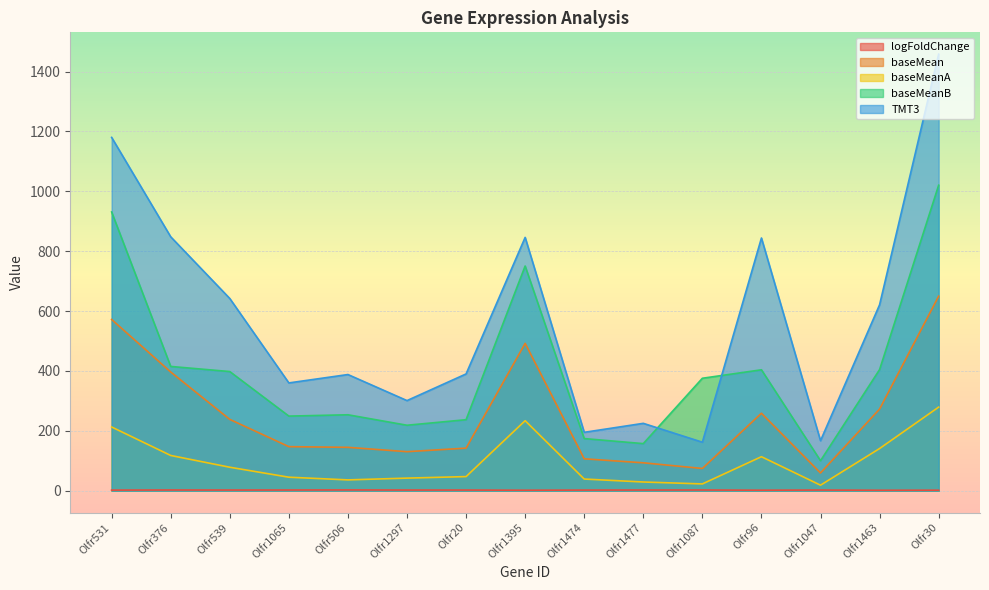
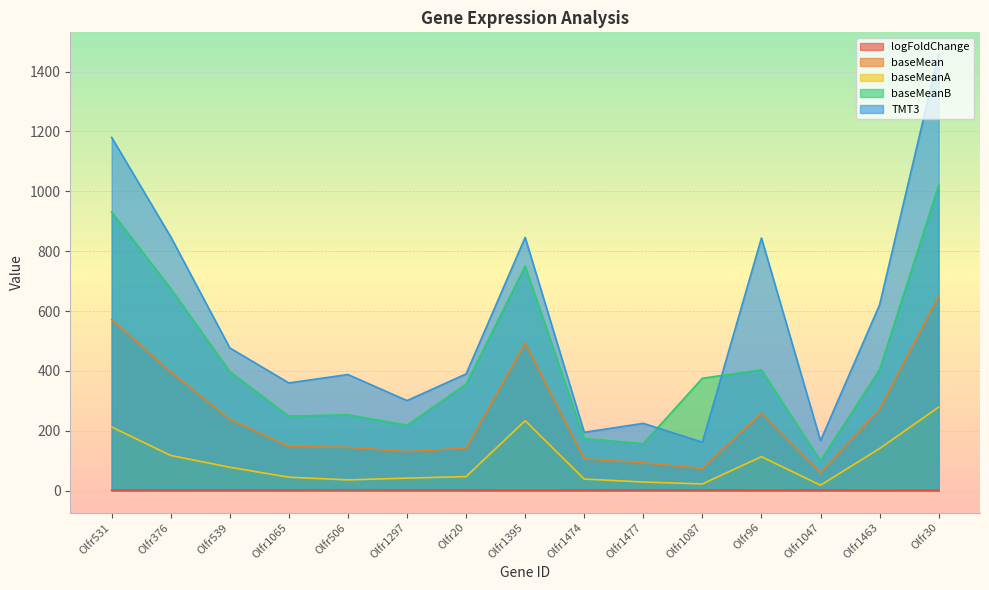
baseMeanB, Olfr376: 420 -> 680
TMT3, Olfr539: 640 -> 480
baseMeanB, Olfr20: 240 -> 360
